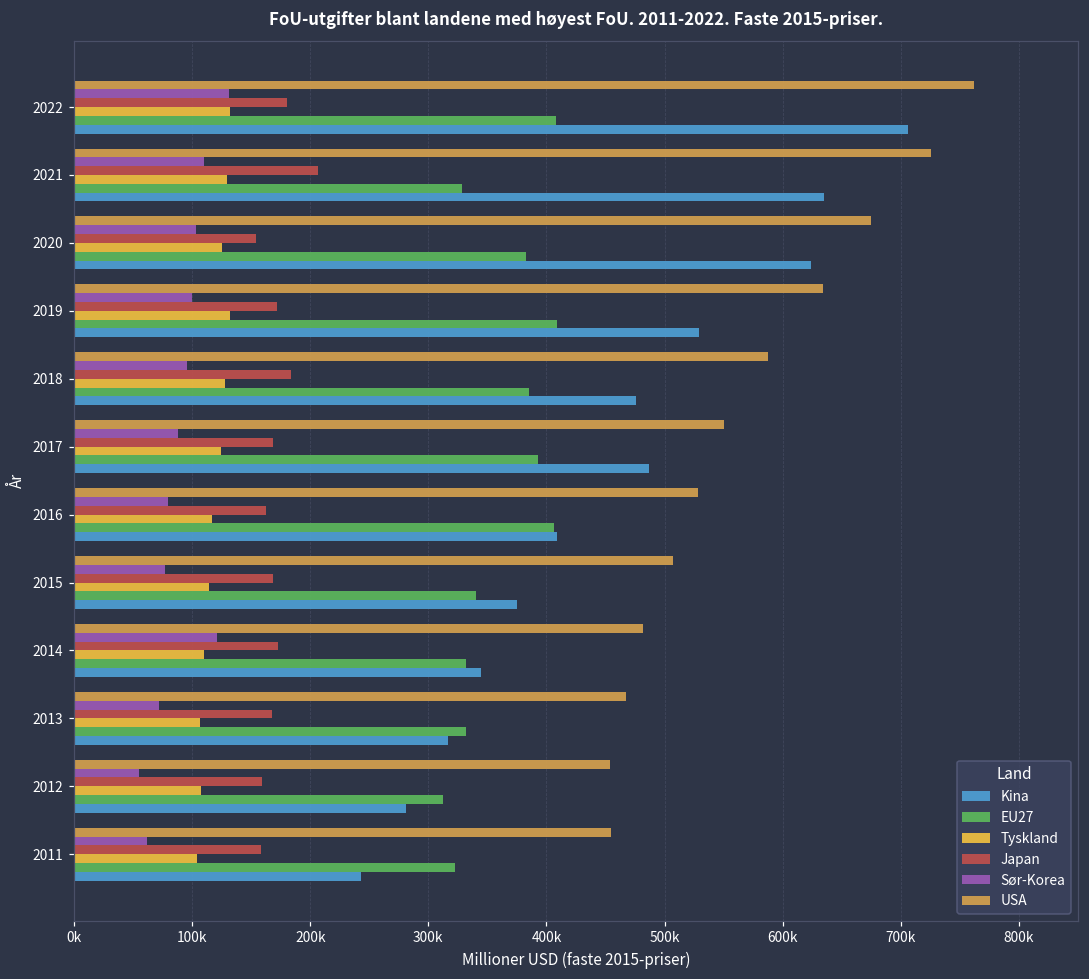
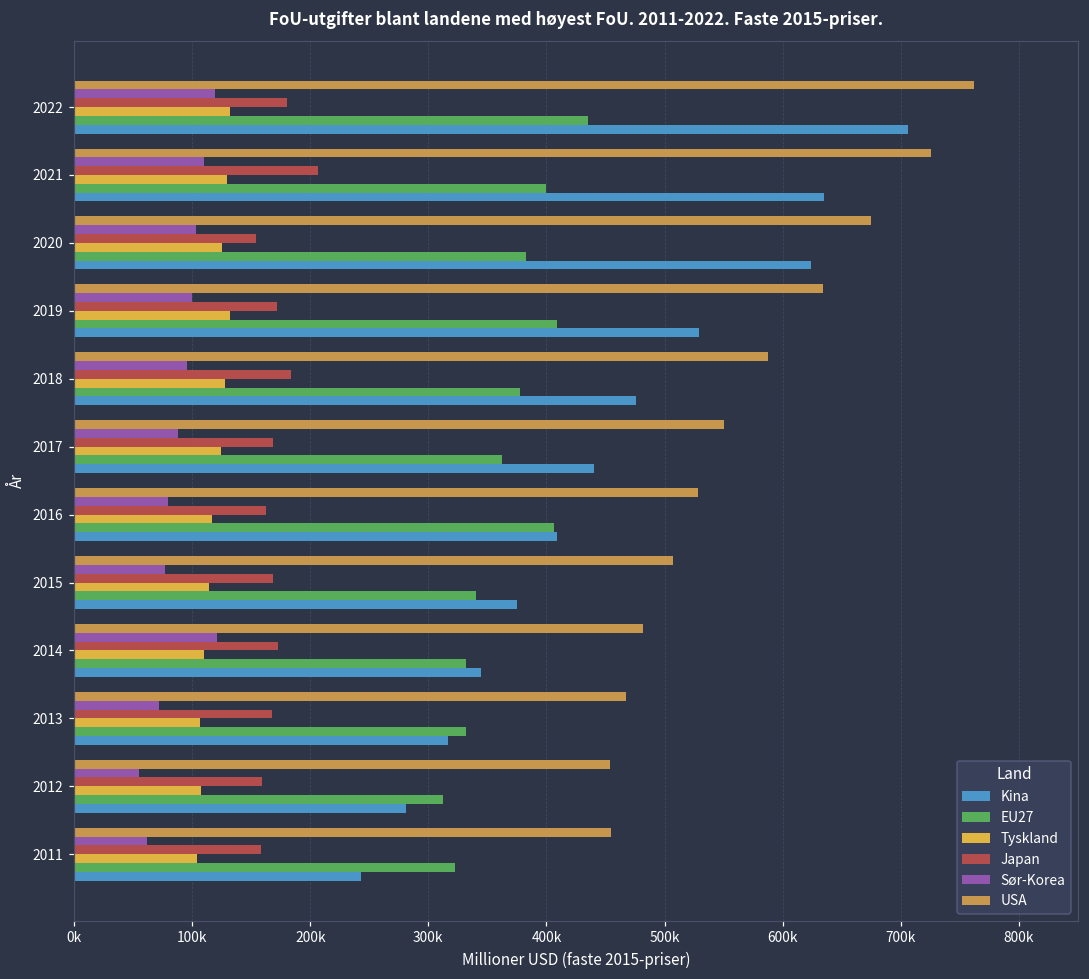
Sør-Korea, 2022: 131000 -> 120000
EU27, 2022: 408000 -> 435000
EU27, 2021: 329000 -> 400000
EU27, 2018: 385000 -> 378000
EU27, 2017: 392000 -> 363000
Kina, 2017: 486000 -> 440000
